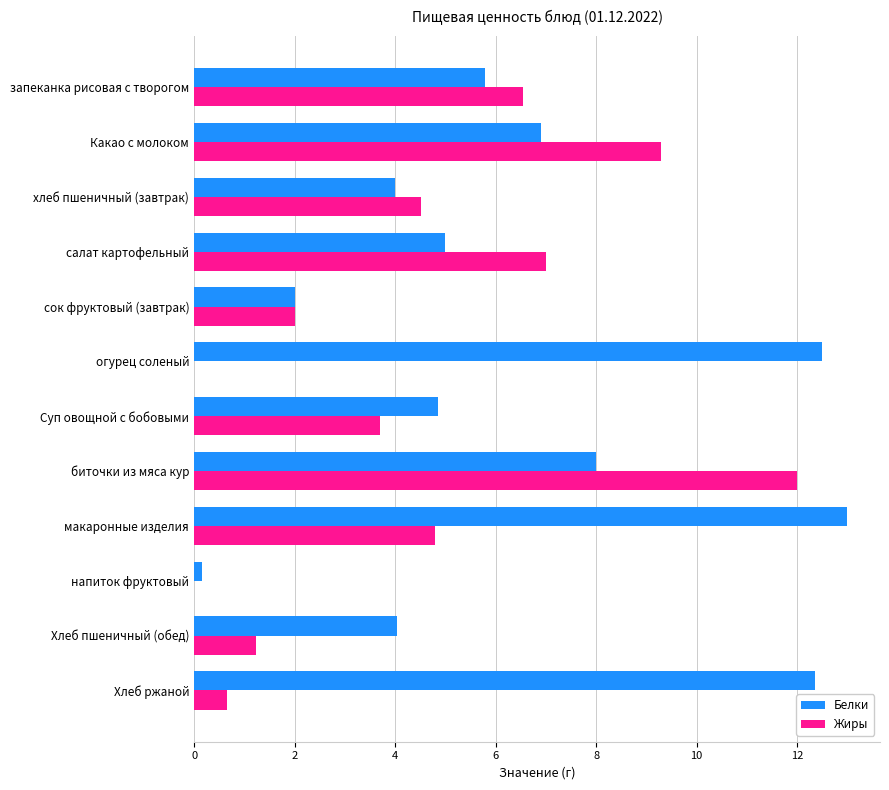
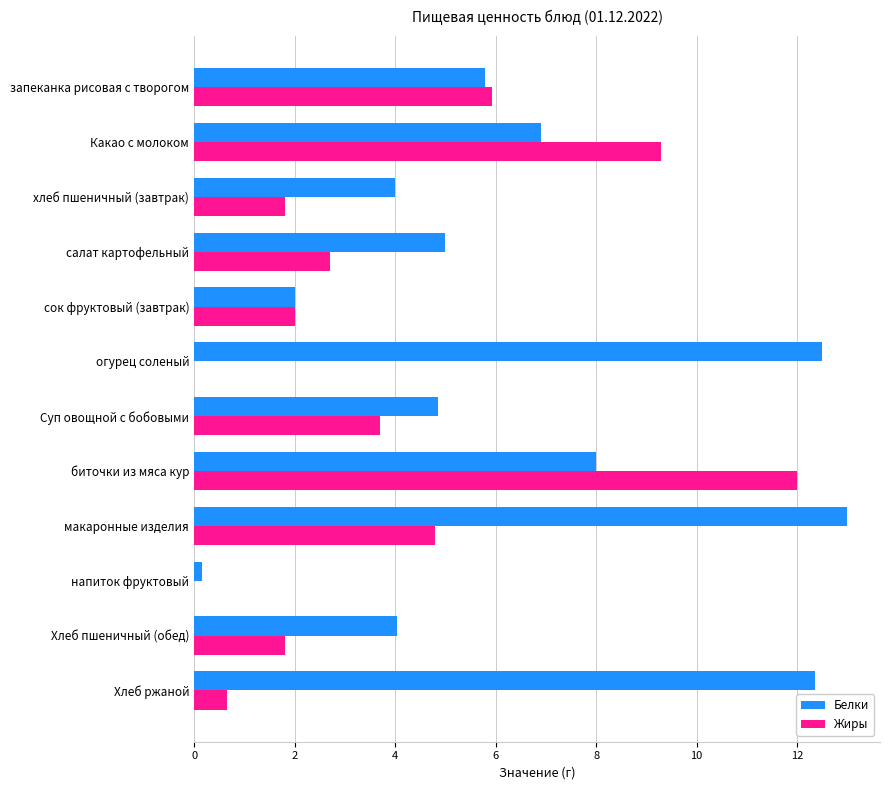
Жиры, запеканка рисовая с творогом: 6.6 -> 5.9
Жиры, хлеб пшеничный (завтрак): 4.5 -> 1.8
Жиры, салат картофельный: 7.0 -> 2.7
Жиры, Хлеб пшеничный (обед): 1.2 -> 1.8
